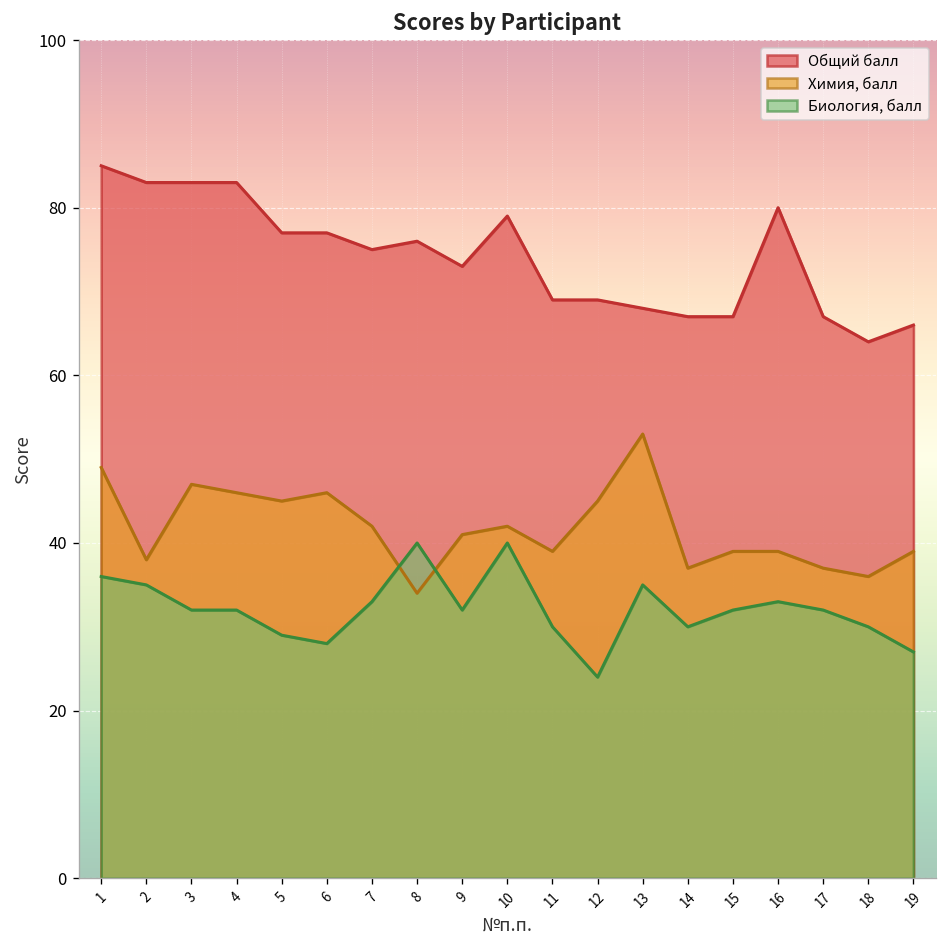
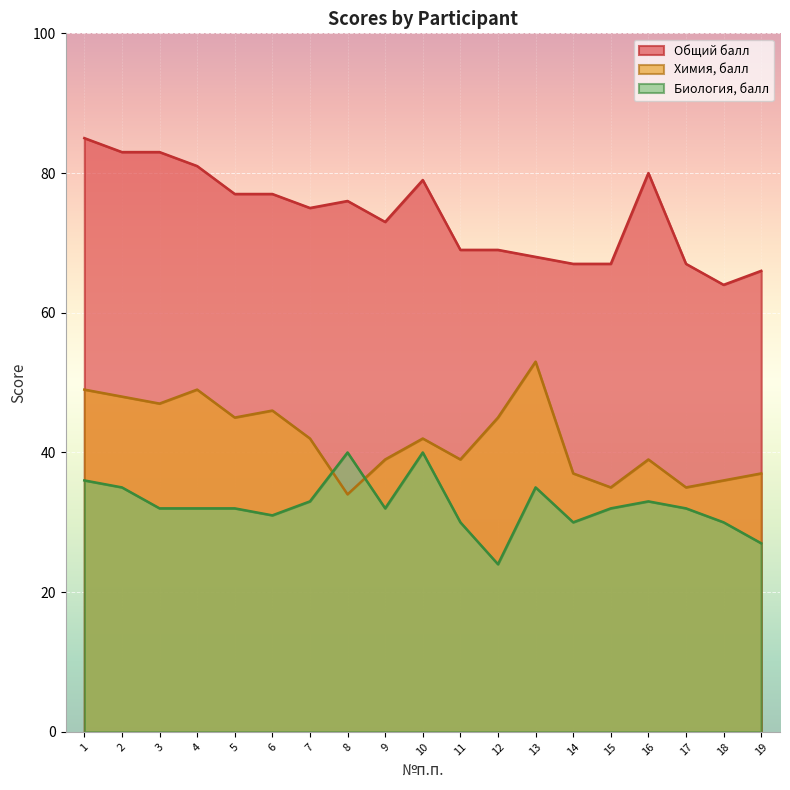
Химия, балл, 2: 38 -> 48
Общий балл, 4: 83 -> 81
Химия, балл, 4: 46 -> 49
Биология, балл, 5: 29 -> 32
Биология, балл, 6: 28 -> 31
Химия, балл, 9: 41 -> 39
Химия, балл, 15: 39 -> 35
Химия, балл, 17: 37 -> 35
Химия, балл, 19: 39 -> 37
